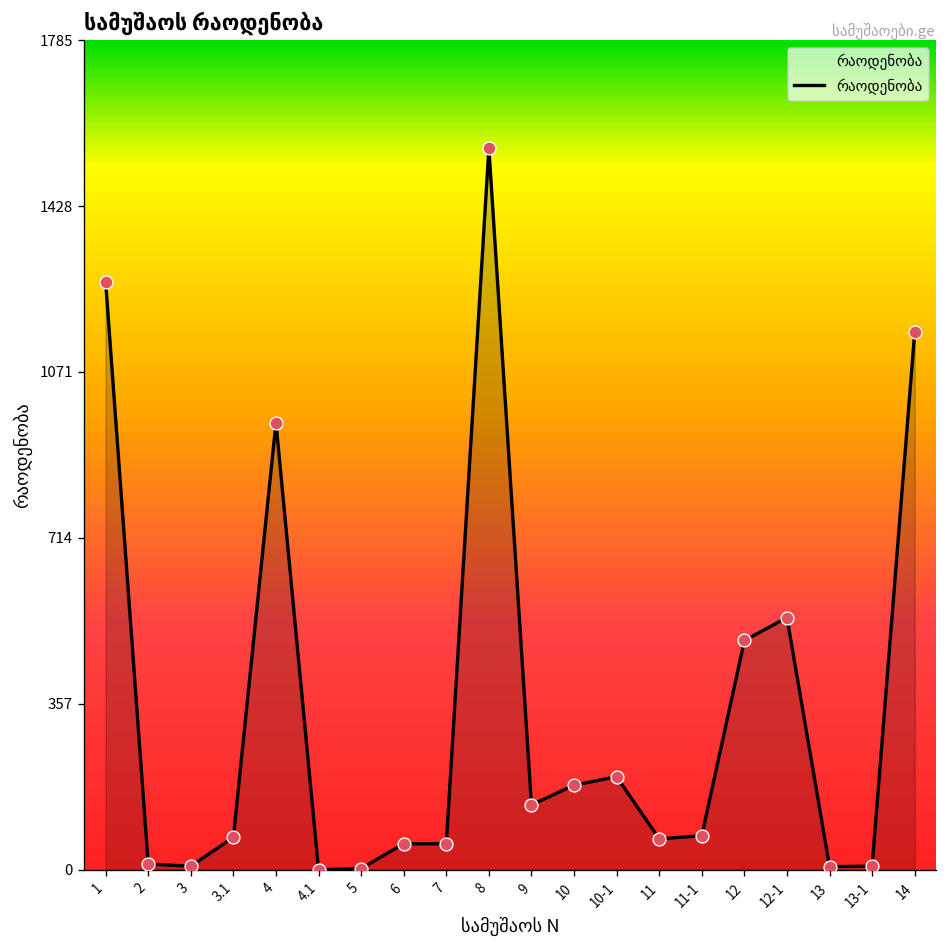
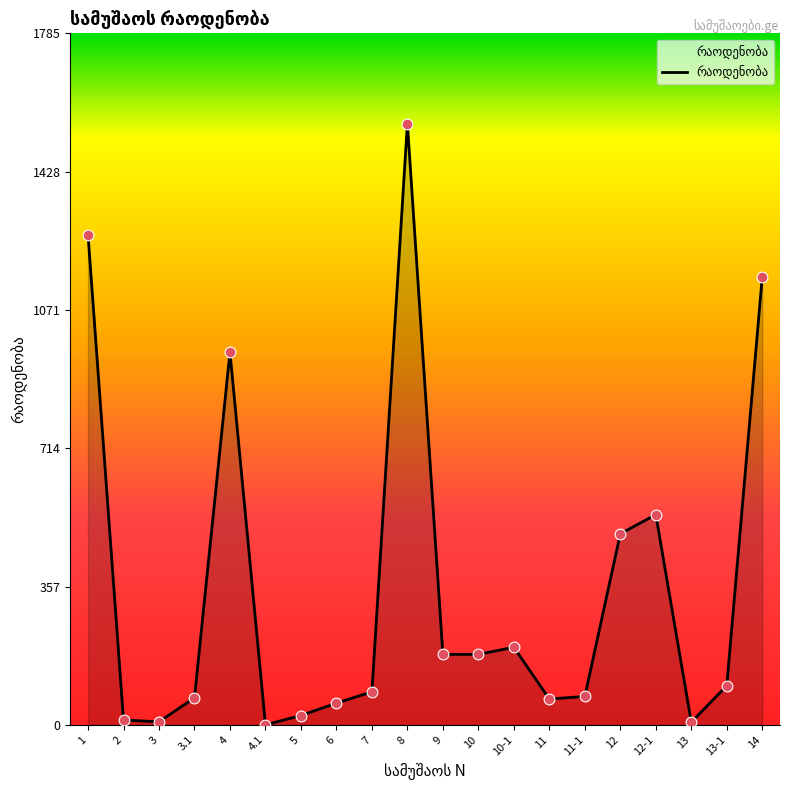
5: 0 -> 20
7: 60 -> 90
9: 140 -> 180
13-1: 10 -> 100
